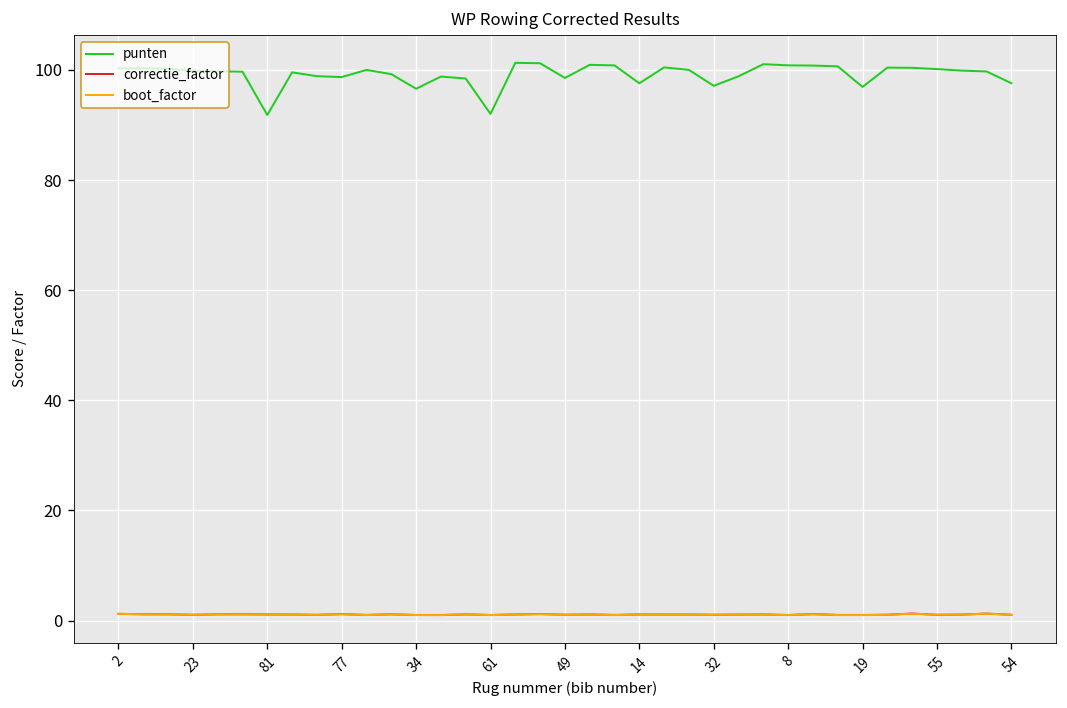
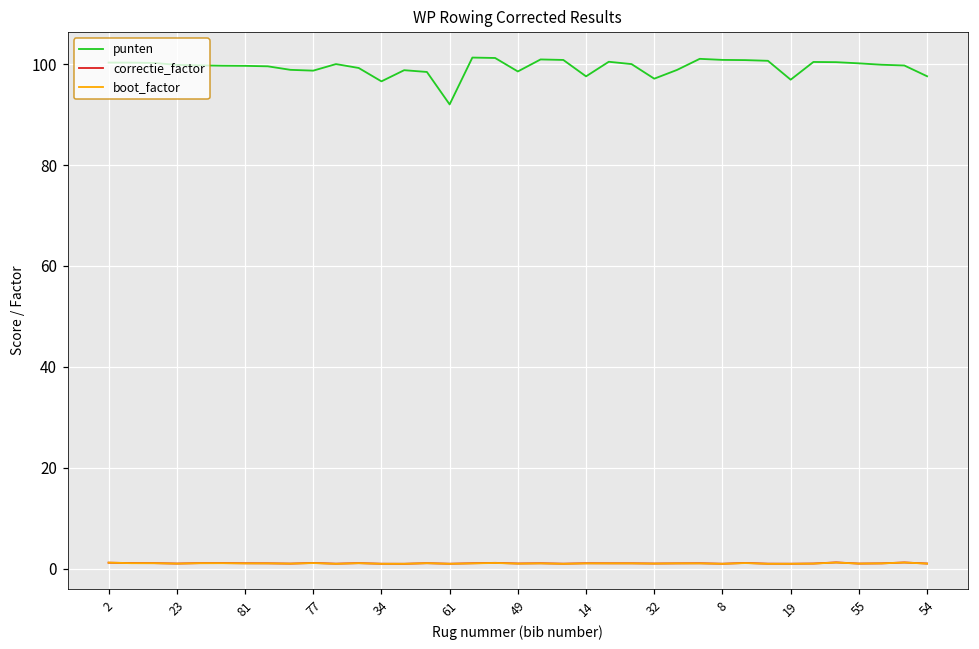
punten, 81: 92 -> 100
